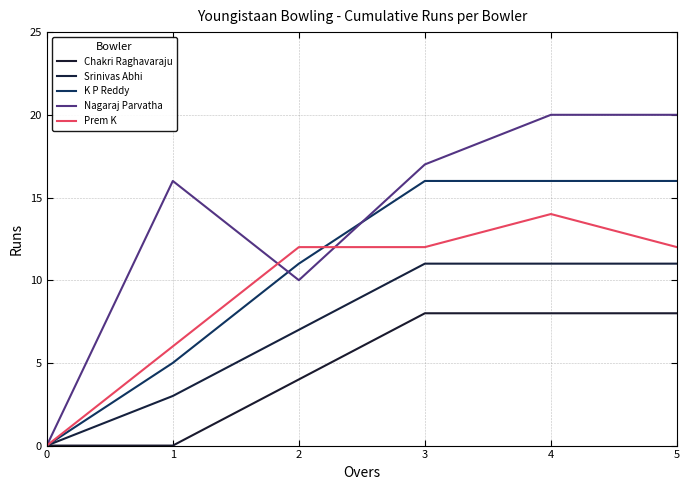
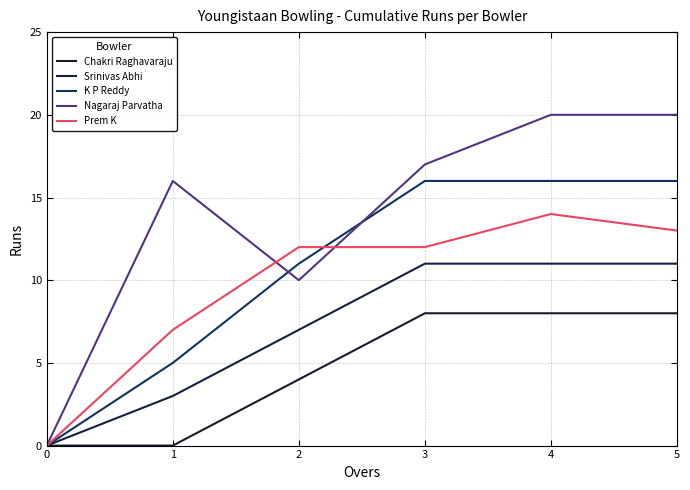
Prem K, 1: 6 -> 7
Prem K, 5: 12 -> 13
